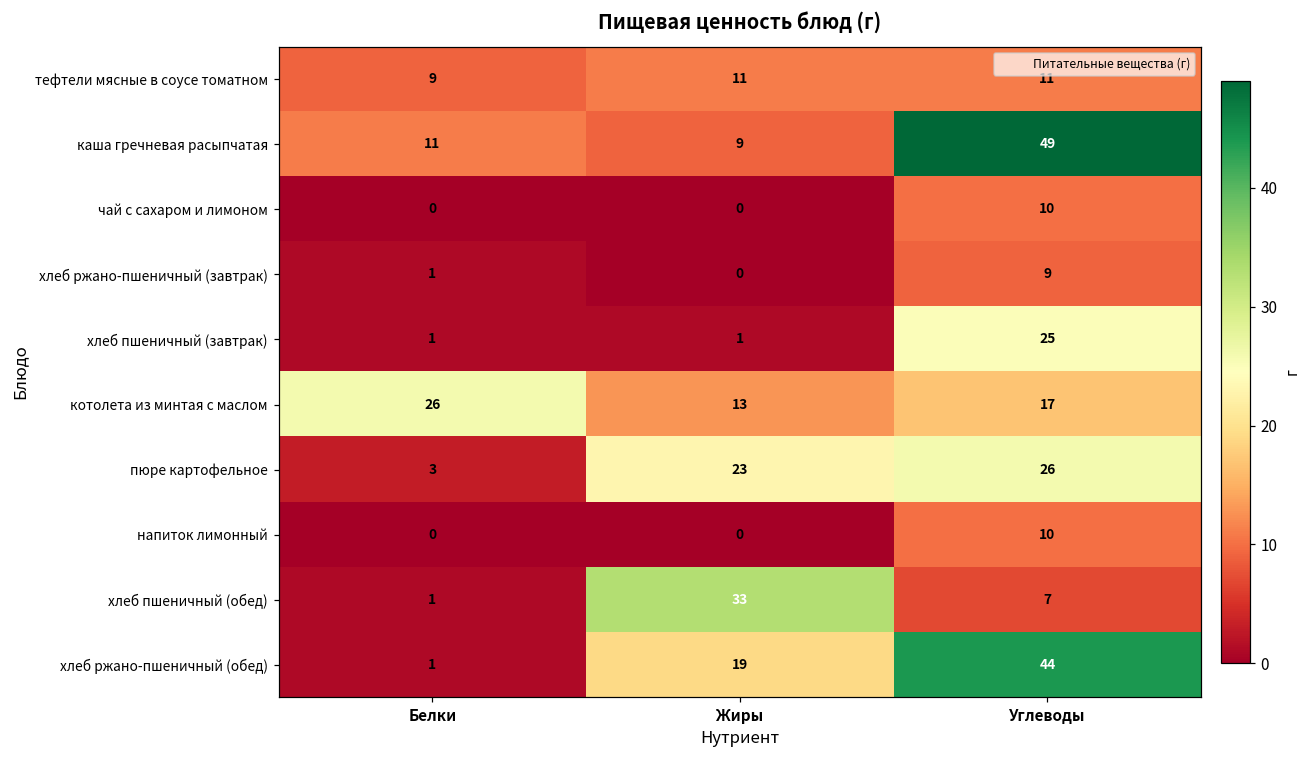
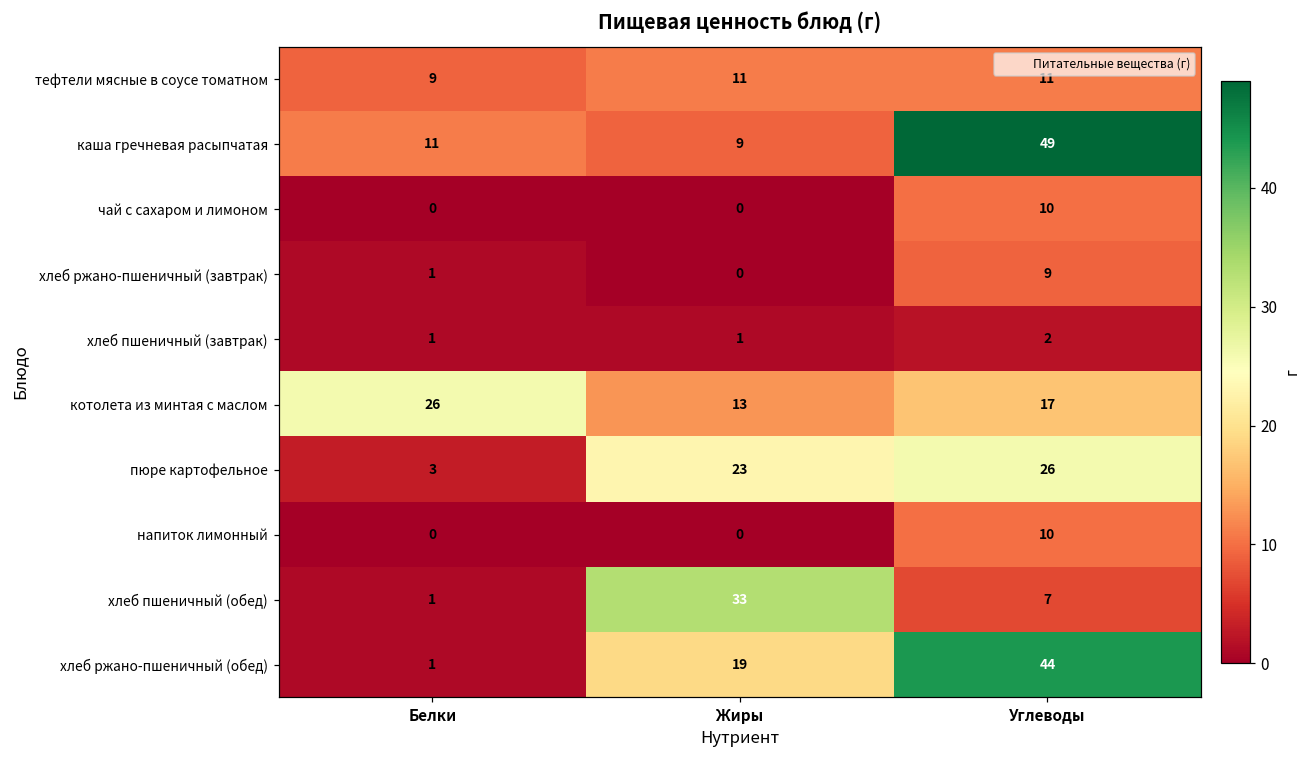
хлеб пшеничный (завтрак), Углеводы: 25 -> 2
